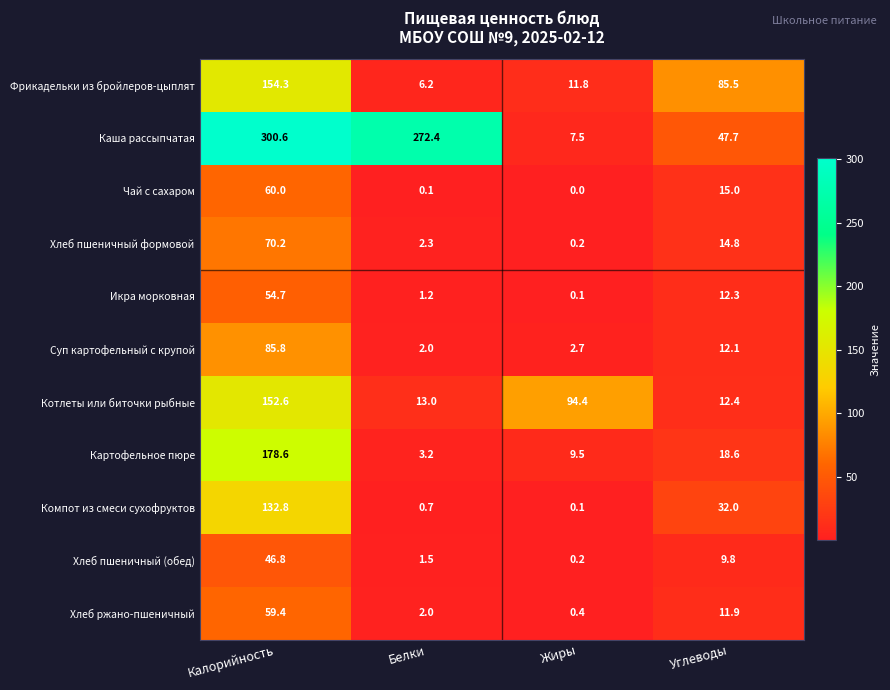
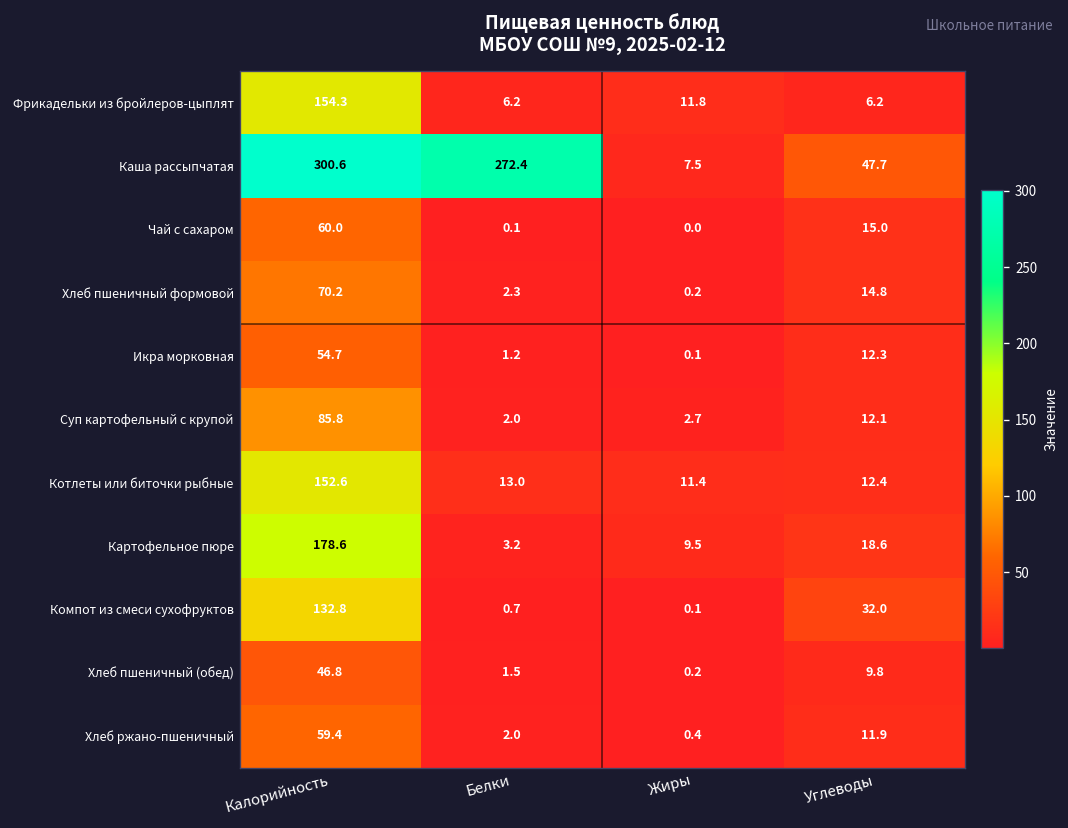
Фрикадельки из бройлеров-цыплят, Углеводы: 85.5 -> 6.2
Котлеты или биточки рыбные, Жиры: 94.4 -> 11.4
